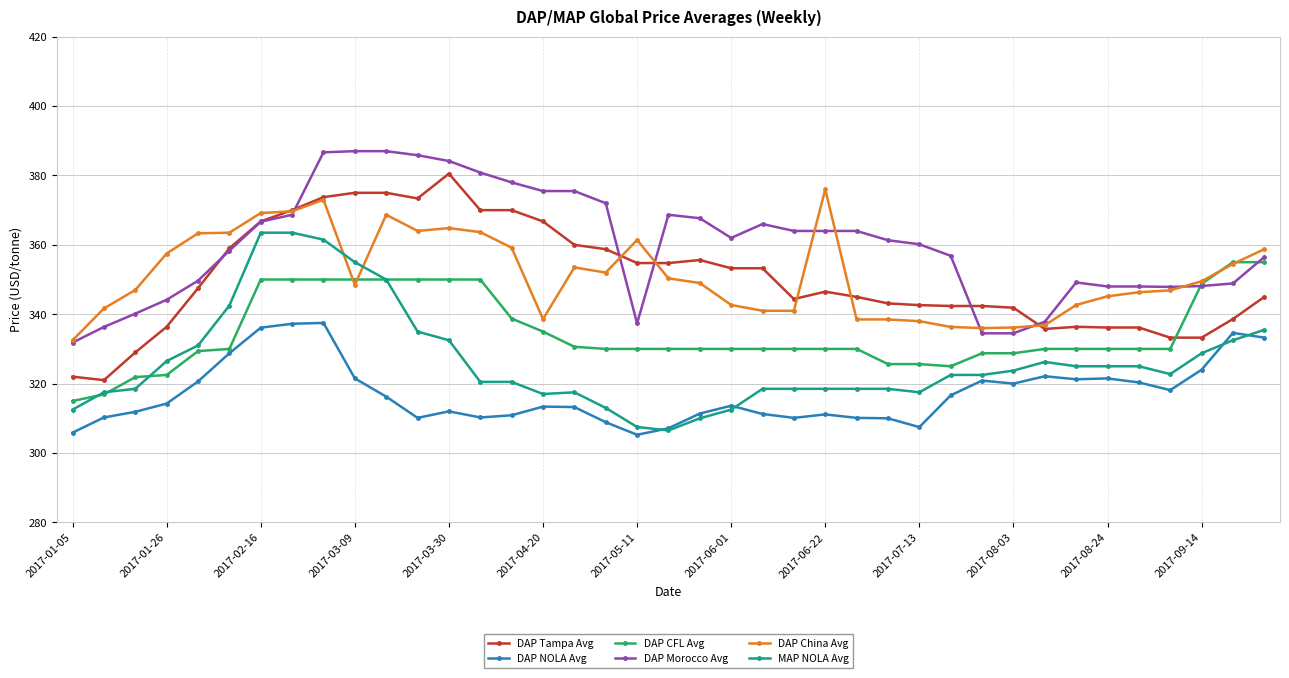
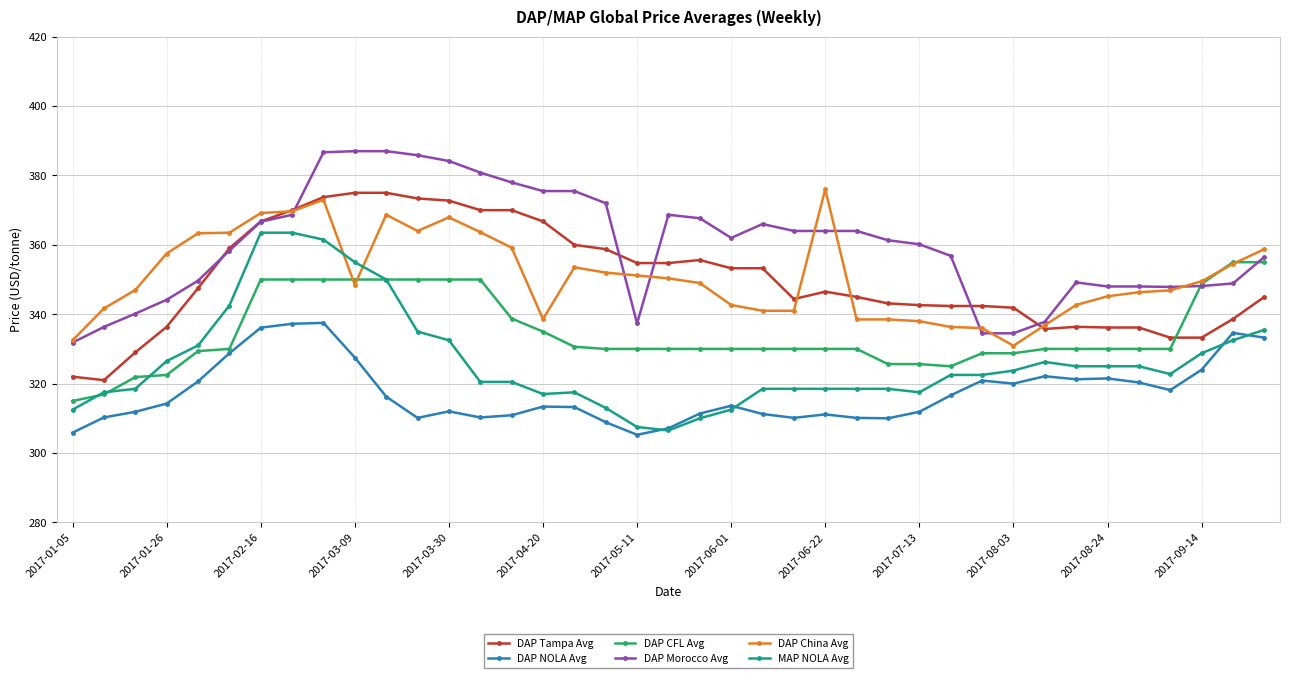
DAP NOLA Avg, 2017-03-09: 322 -> 328
DAP Tampa Avg, 2017-03-30: 381 -> 373
DAP China Avg, 2017-03-30: 365 -> 368
DAP China Avg, 2017-05-11: 361 -> 351
DAP NOLA Avg, 2017-07-13: 307 -> 312
DAP China Avg, 2017-08-03: 336 -> 331
